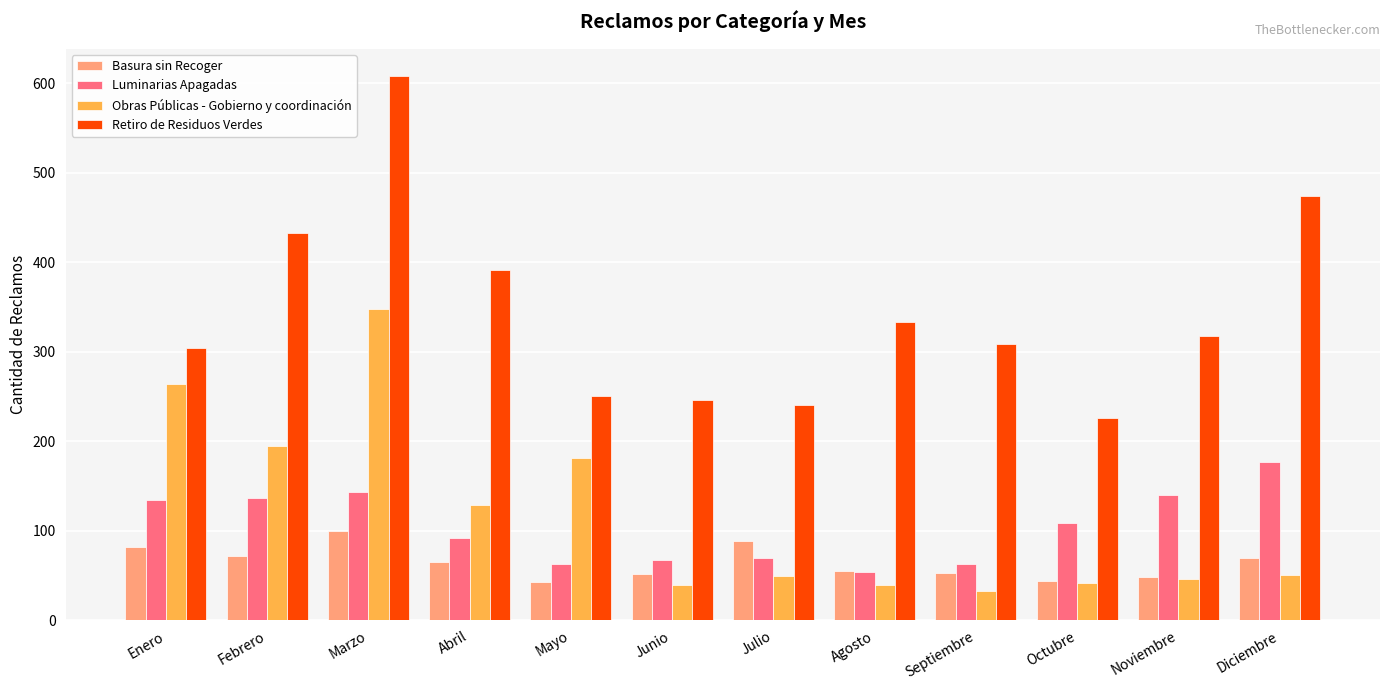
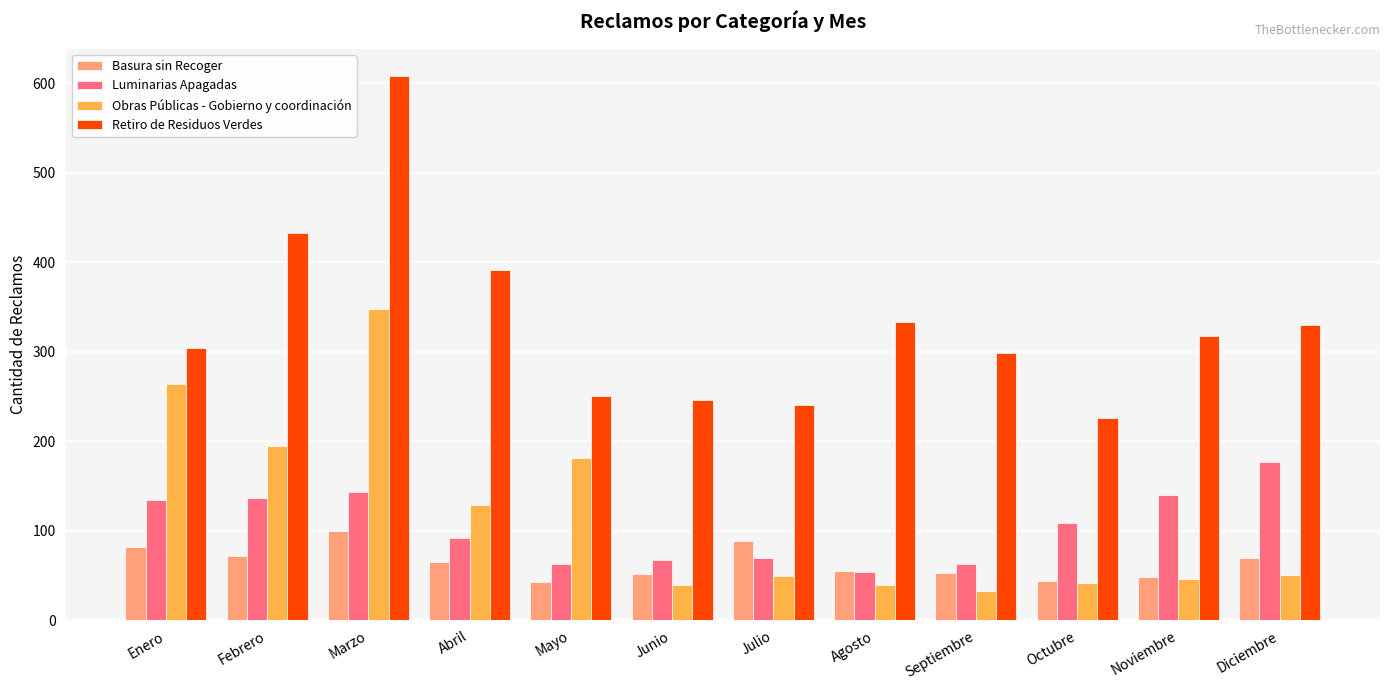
Retiro de Residuos Verdes, Septiembre: 310 -> 300
Retiro de Residuos Verdes, Diciembre: 470 -> 330
